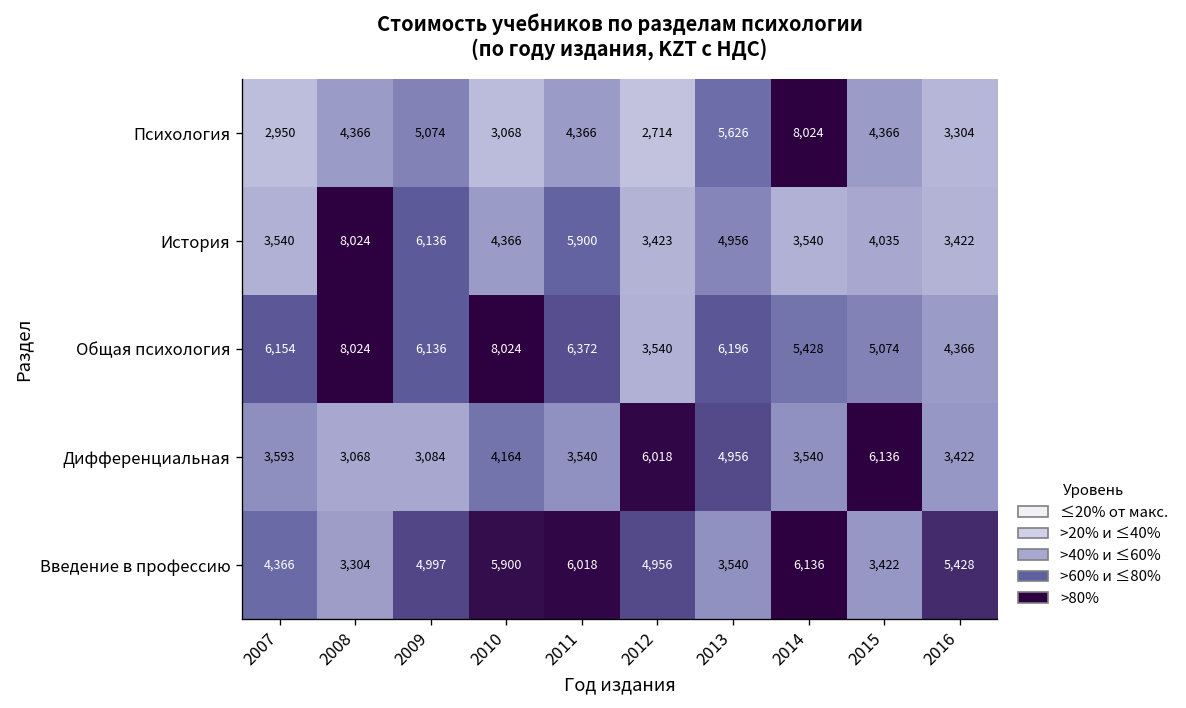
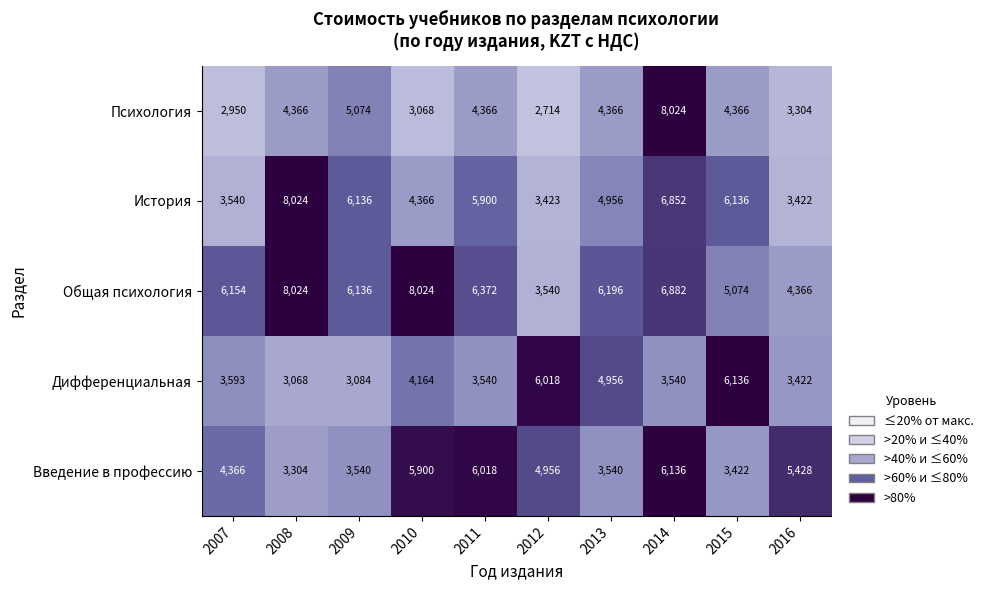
Психология, 2013: 5,626 -> 4,366
История, 2014: 3,540 -> 6,852
История, 2015: 4,035 -> 6,136
Общая психология, 2014: 5,428 -> 6,882
Введение в профессию, 2009: 4,997 -> 3,540
